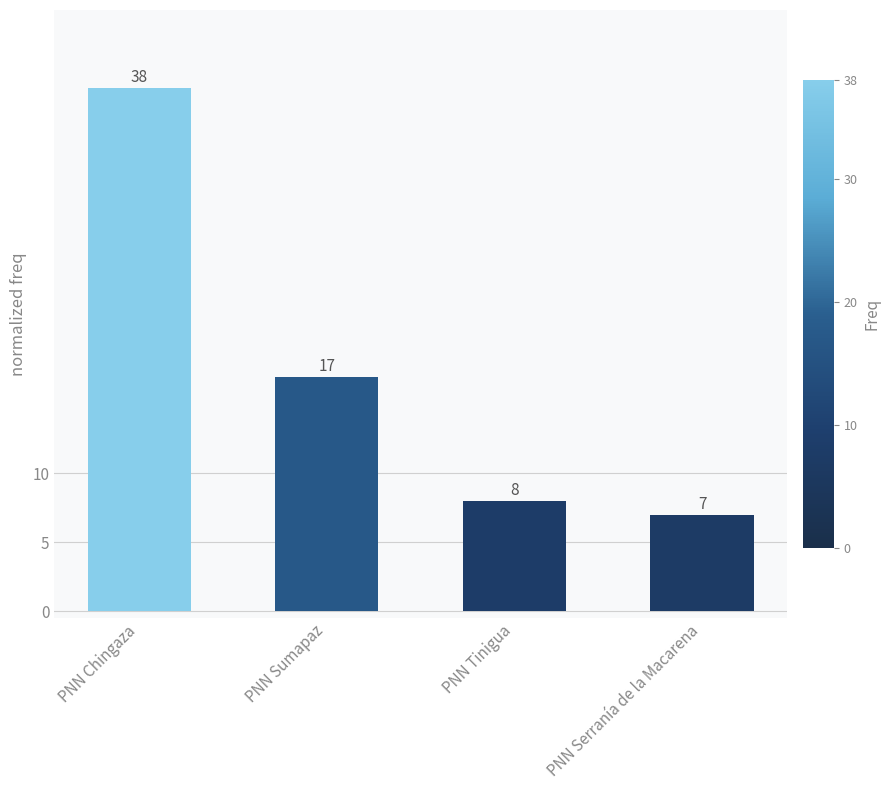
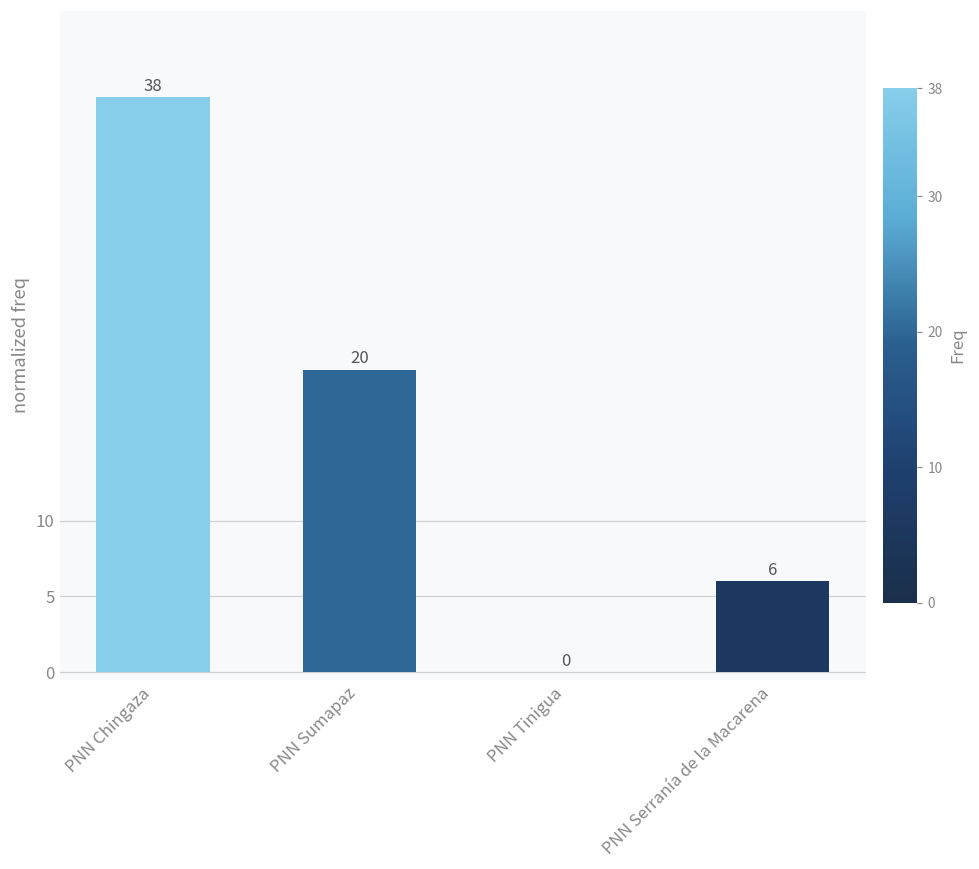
PNN Sumapaz: 17 -> 20
PNN Tinigua: 8 -> 0
PNN Serranía de la Macarena: 7 -> 6
